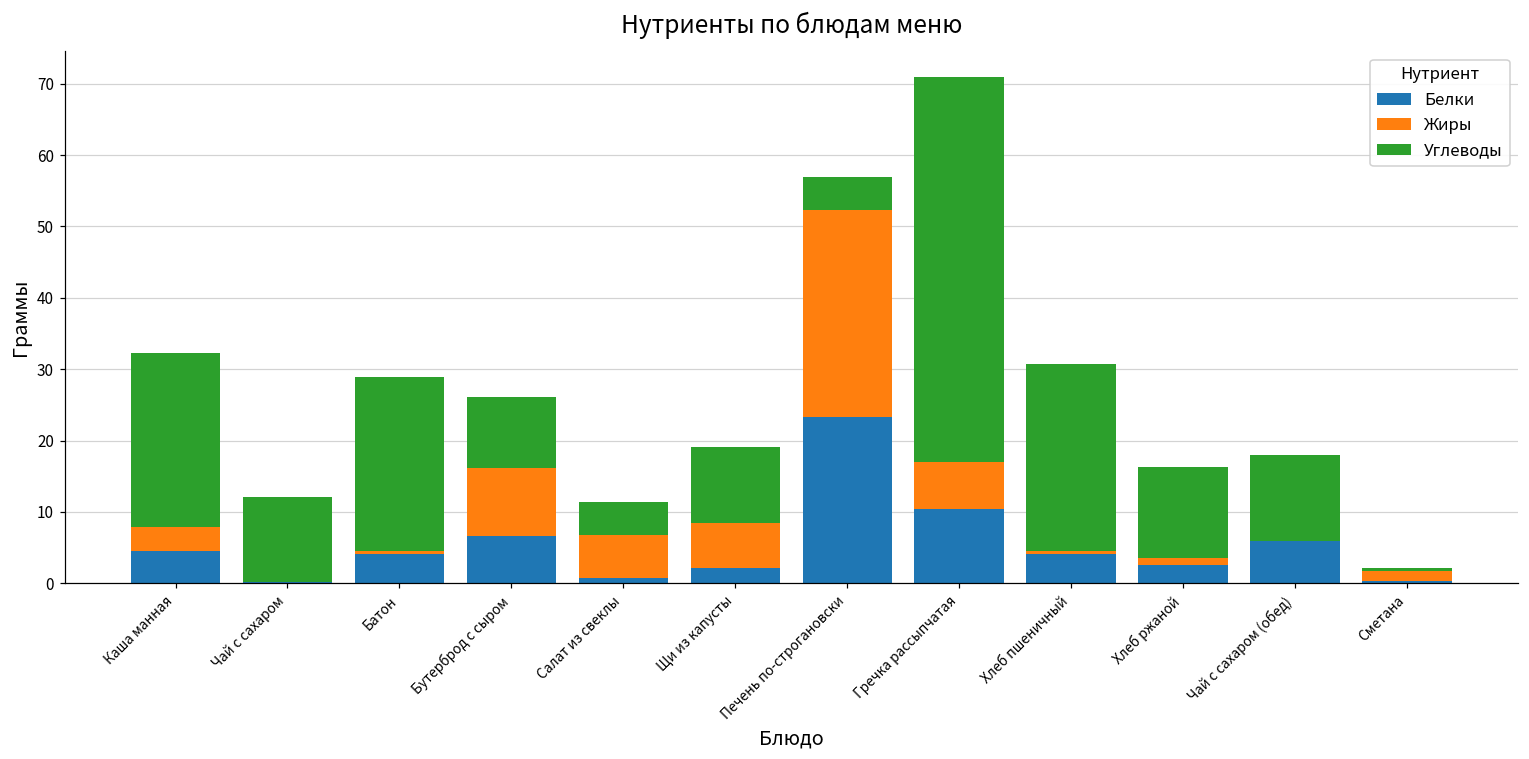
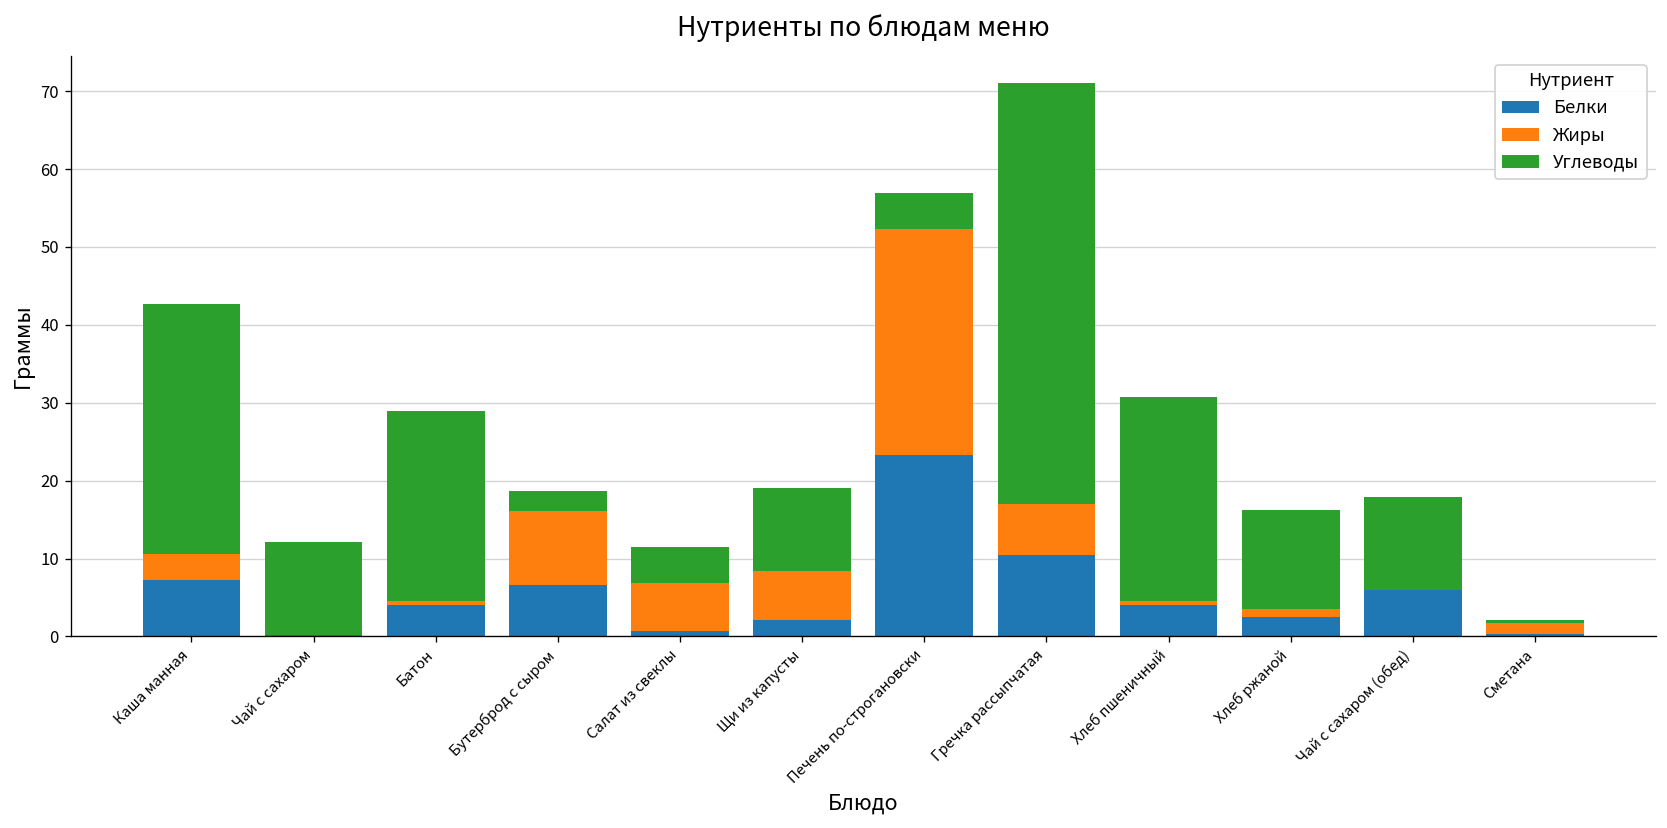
Белки, Каша манная: 5 -> 7
Углеводы, Каша манная: 24 -> 32
Углеводы, Бутерброд с сыром: 10 -> 3
